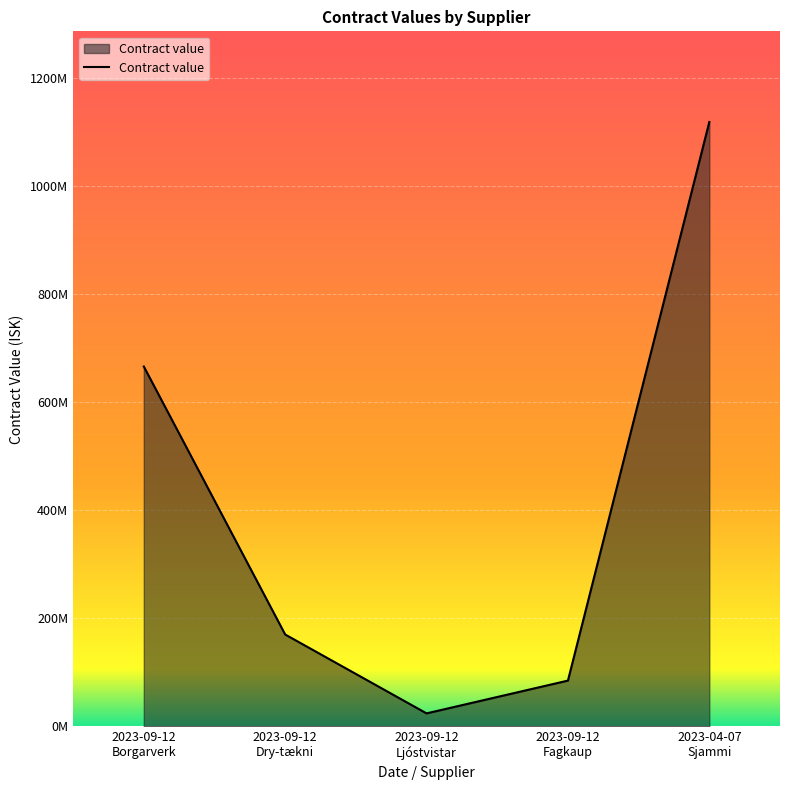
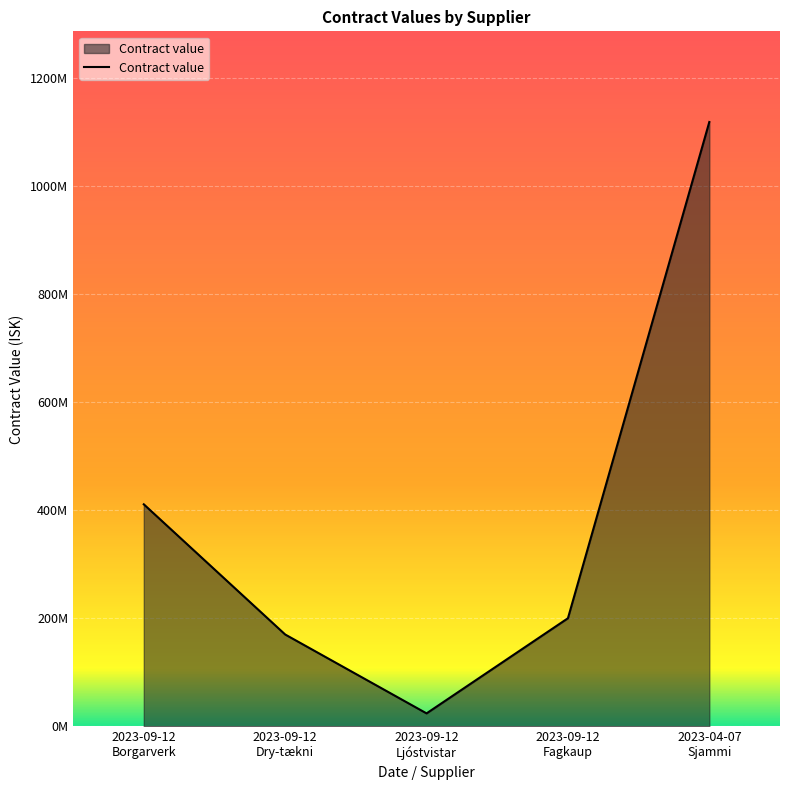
2023-09-12 Borgarverk: 670000000 -> 410000000
2023-09-12 Fagkaup: 80000000 -> 200000000
